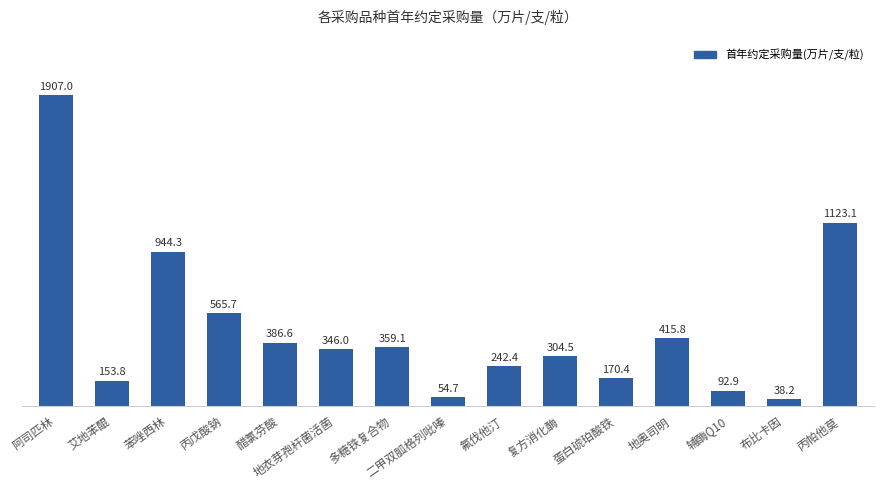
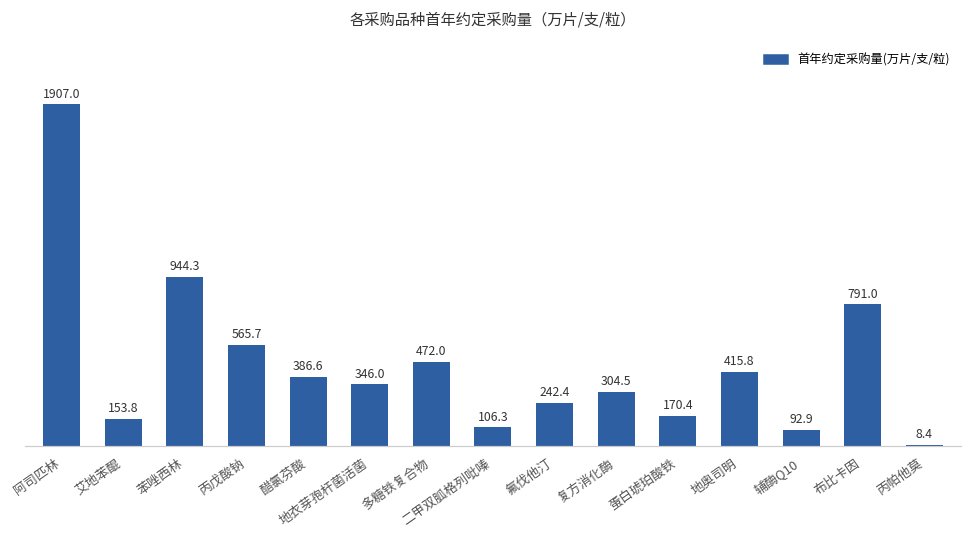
多糖铁复合物: 359.1 -> 472.0
二甲双胍格列吡嗪: 54.7 -> 106.3
布比卡因: 38.2 -> 791.0
丙帕他莫: 1123.1 -> 8.4
